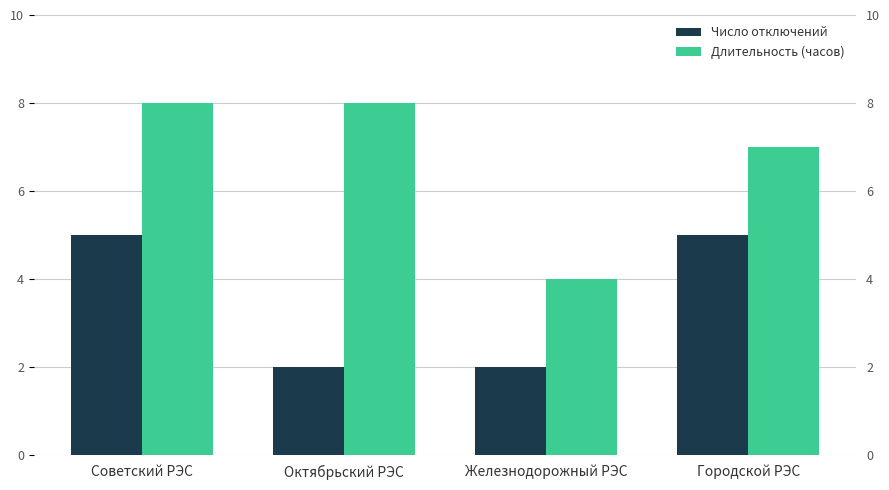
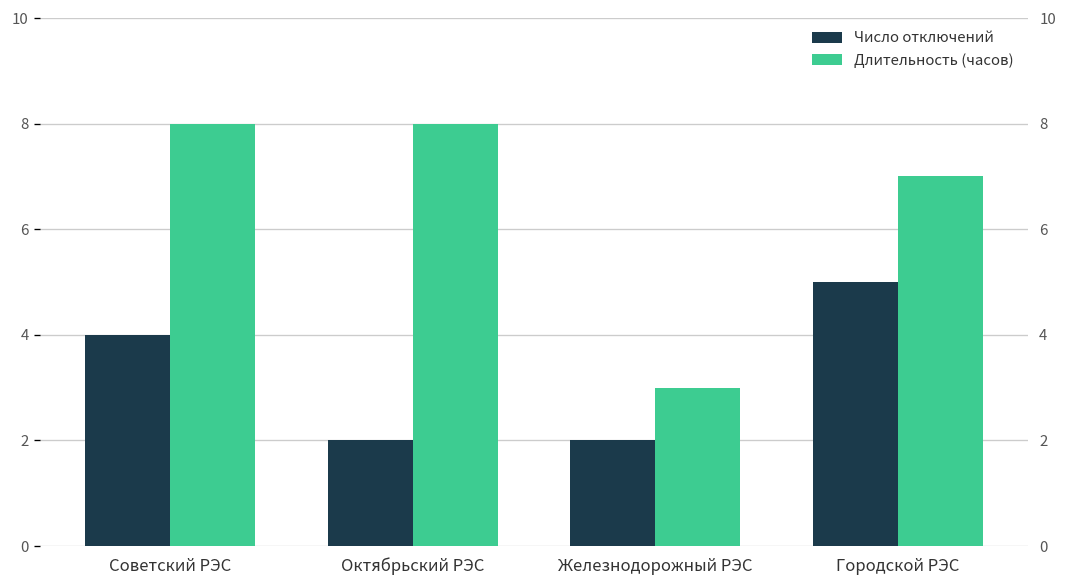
Число отключений, Советский РЭС: 5 -> 4
Длительность (часов), Железнодорожный РЭС: 4 -> 3
